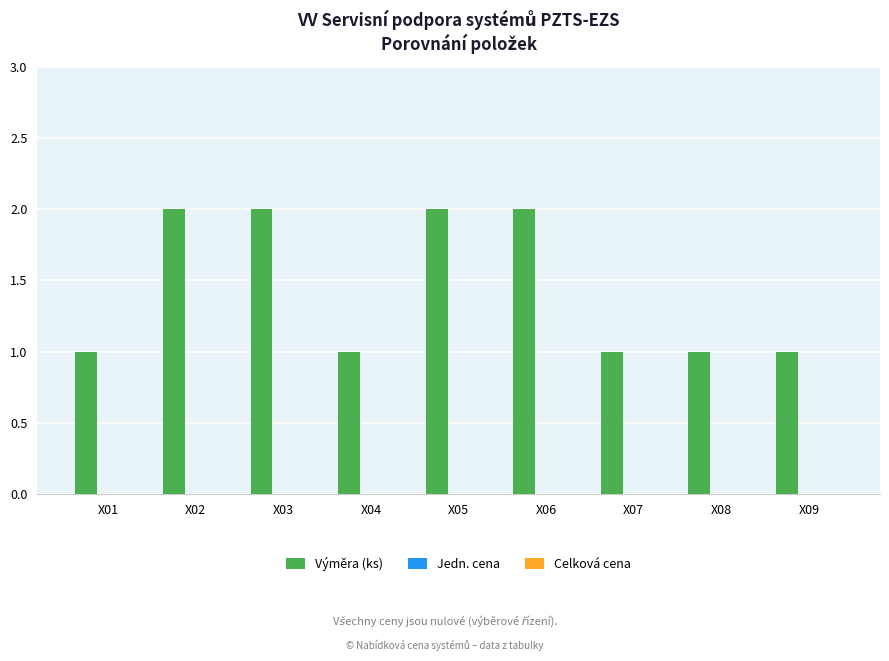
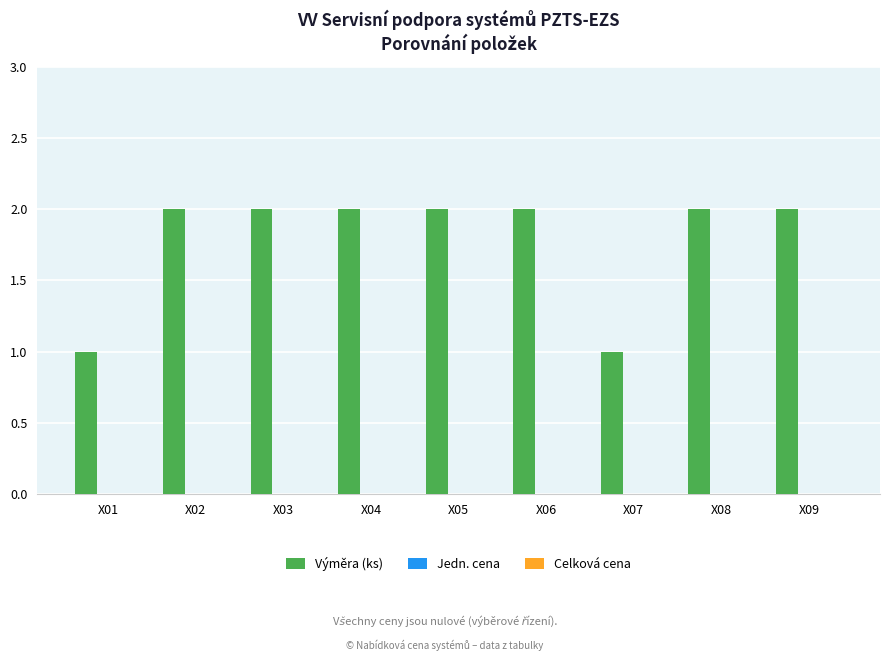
Výměra (ks), X04: 1 -> 2
Výměra (ks), X08: 1 -> 2
Výměra (ks), X09: 1 -> 2
